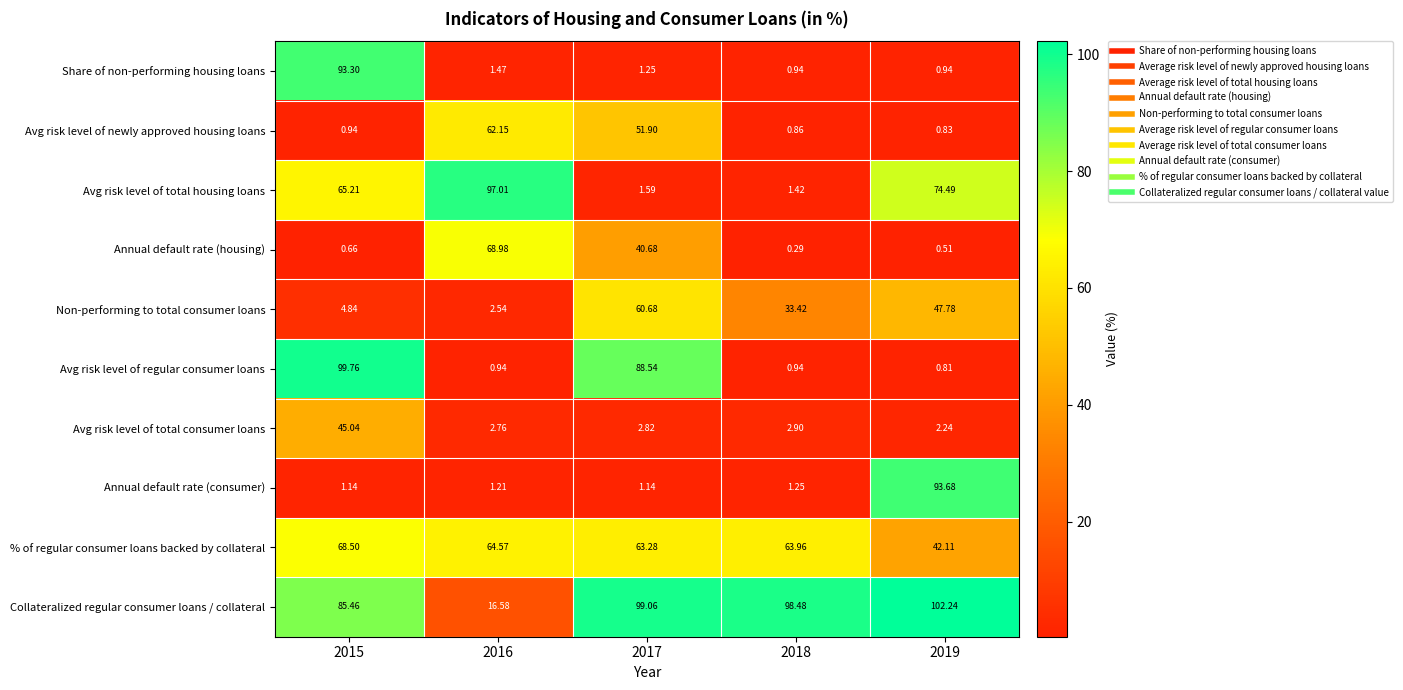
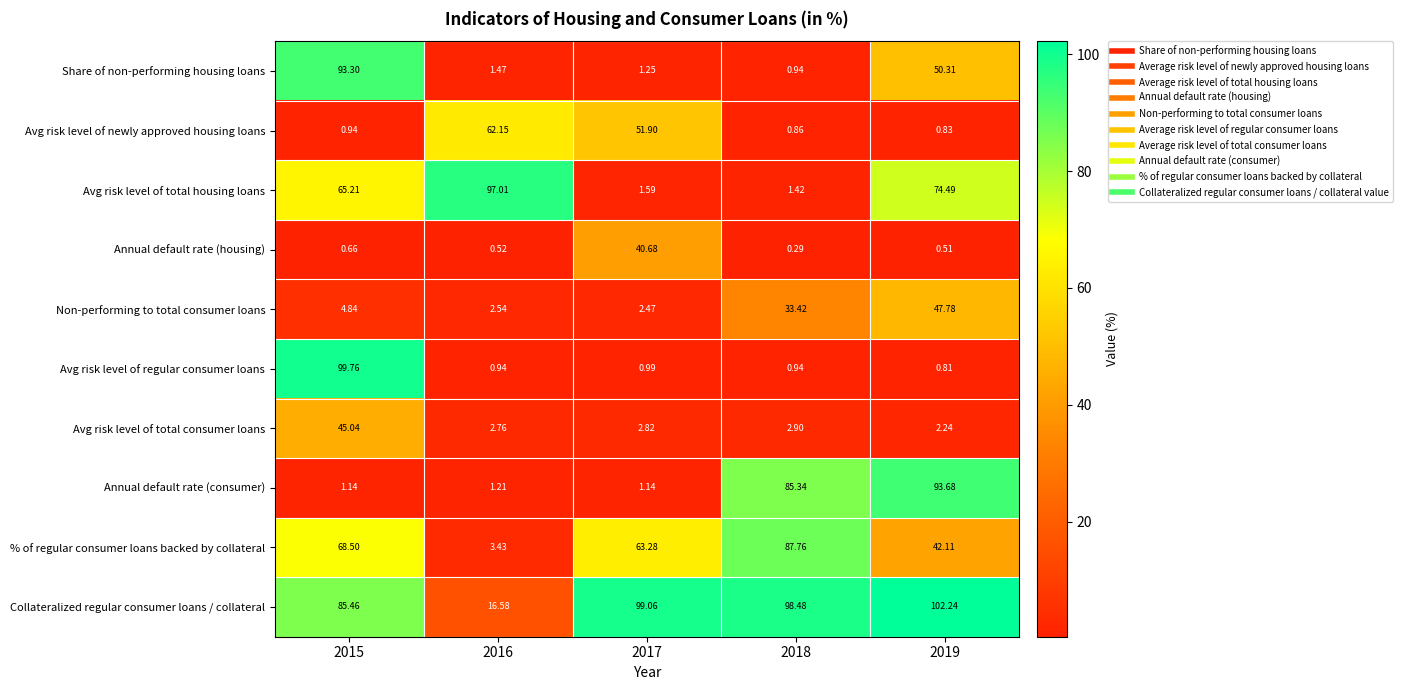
Share of non-performing housing loans, 2019: 0.94 -> 50.31
Annual default rate (housing), 2016: 68.98 -> 0.52
Non-performing to total consumer loans, 2017: 60.68 -> 2.47
Avg risk level of regular consumer loans, 2017: 88.54 -> 0.99
Annual default rate (consumer), 2018: 1.25 -> 85.34
% of regular consumer loans backed by collateral, 2016: 64.57 -> 3.43
% of regular consumer loans backed by collateral, 2018: 63.96 -> 87.76
